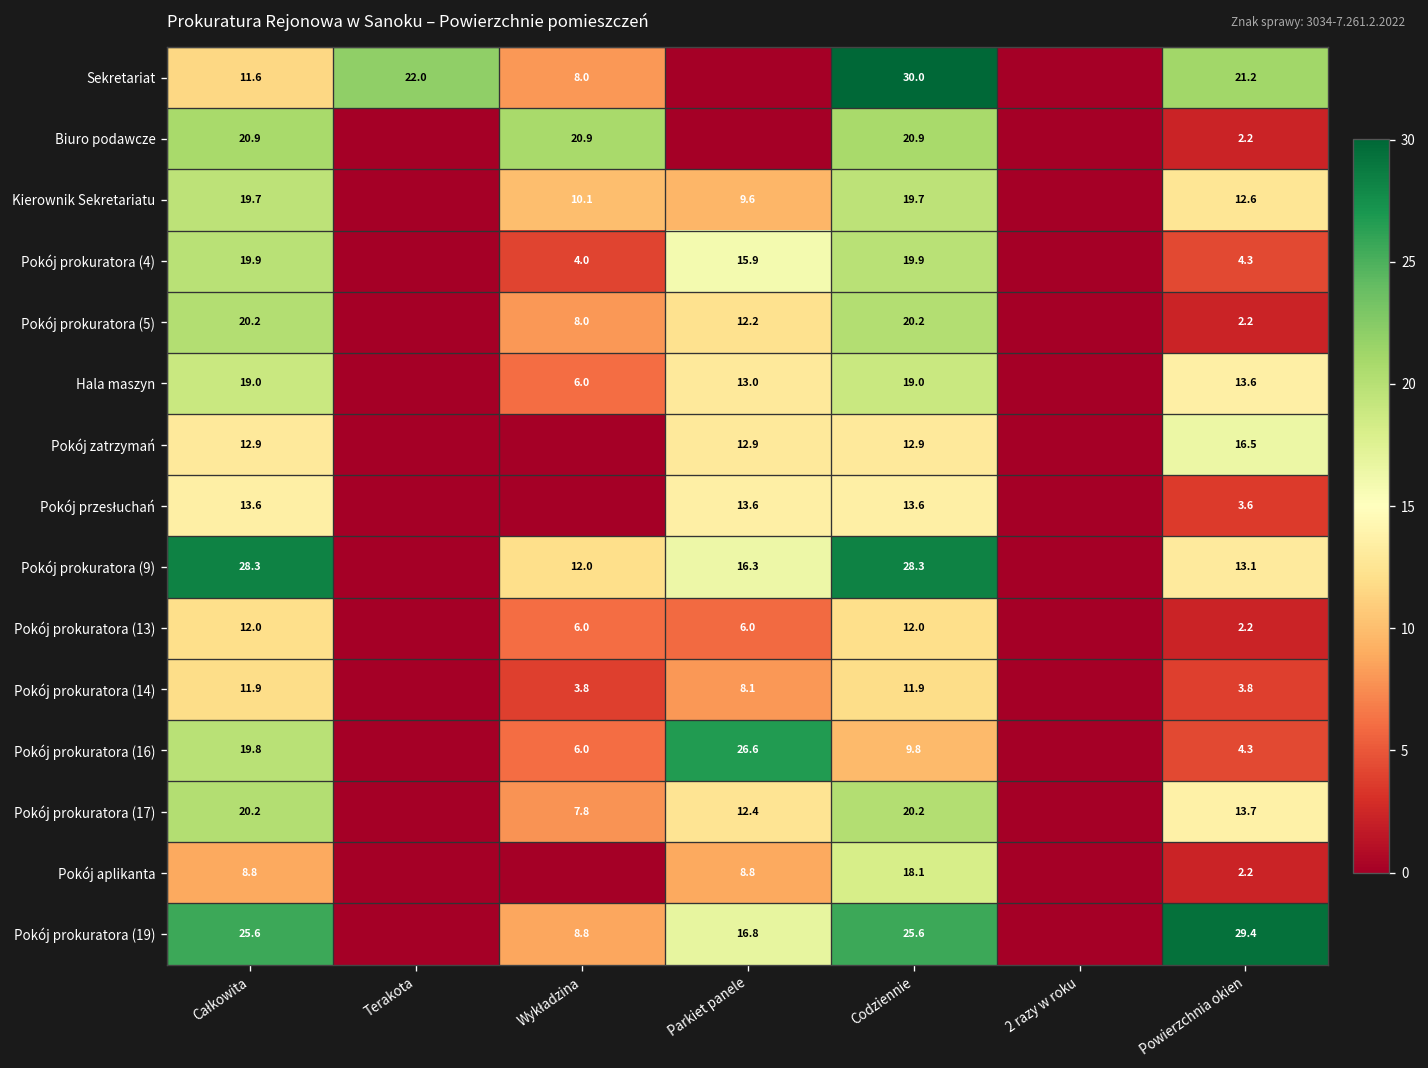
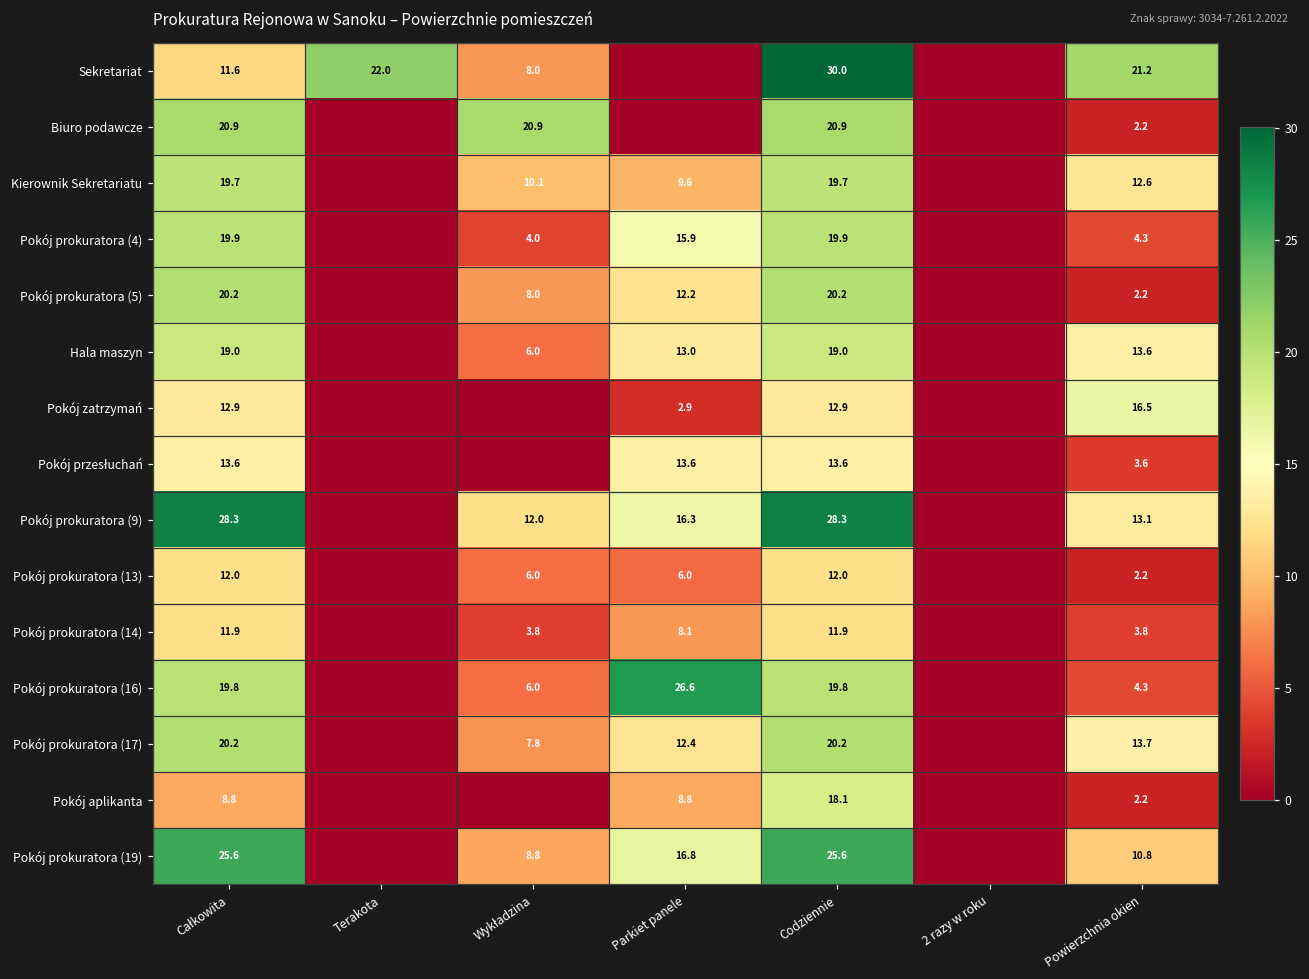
Pokój zatrzymań, Parkiet panele: 12.9 -> 2.9
Pokój prokuratora (16), Codziennie: 9.8 -> 19.8
Pokój prokuratora (19), Powierzchnia okien: 29.4 -> 10.8
